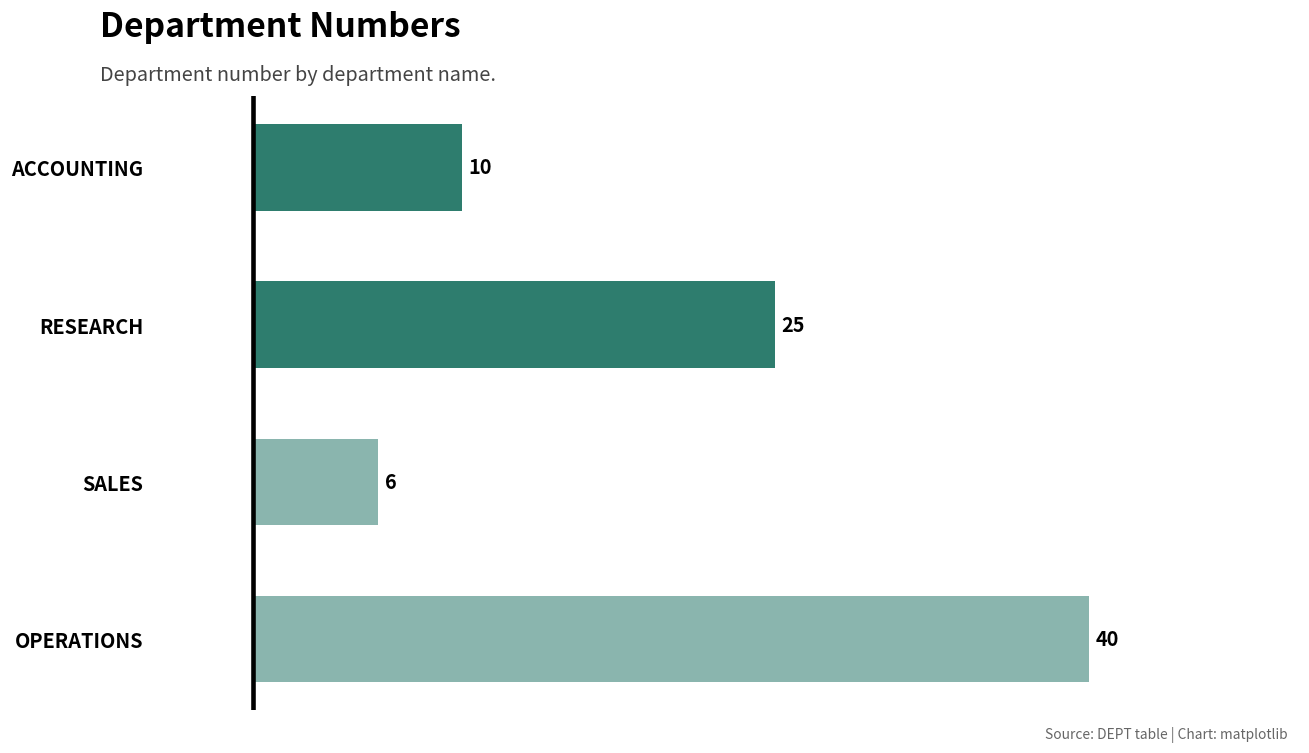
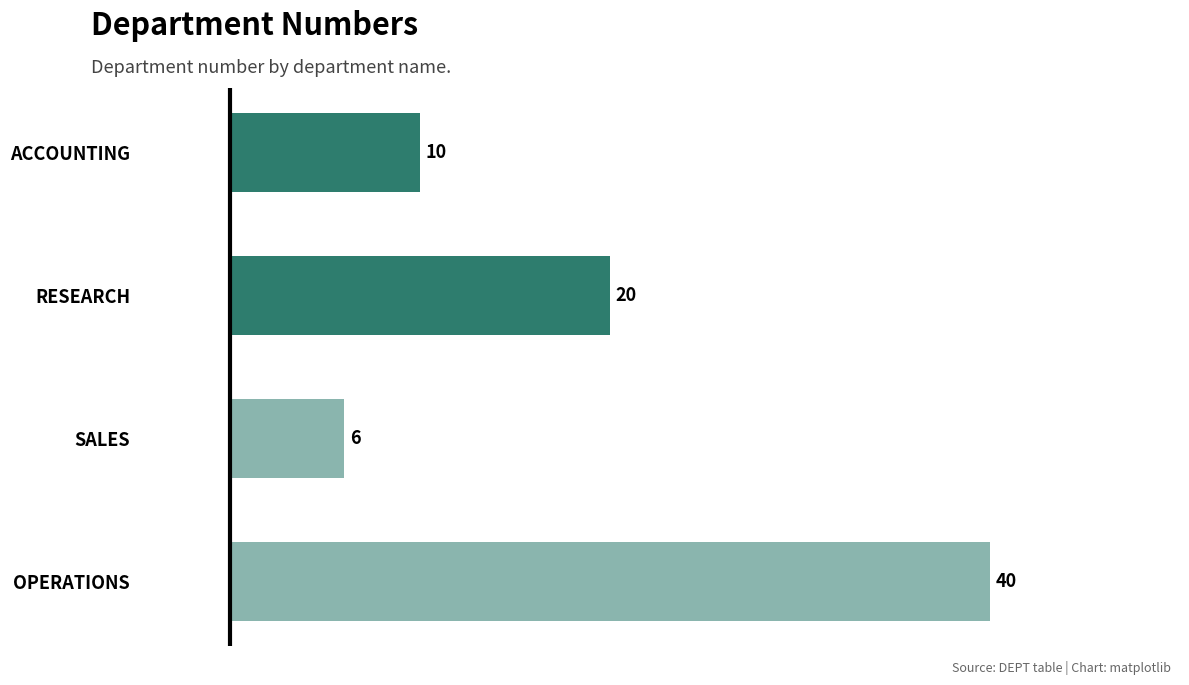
RESEARCH: 25 -> 20
